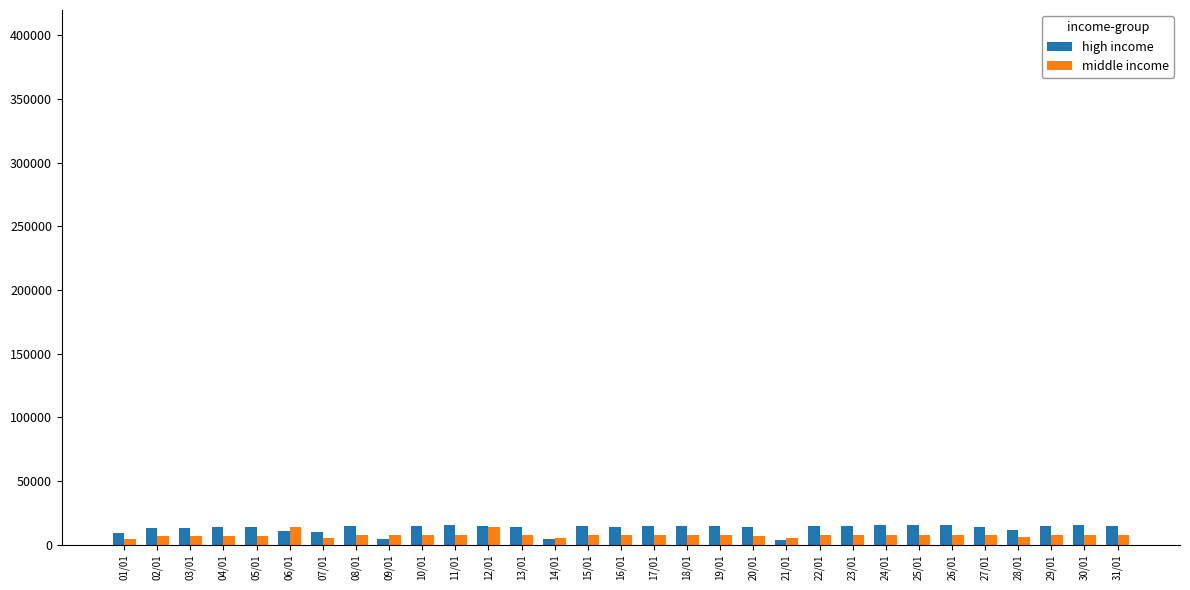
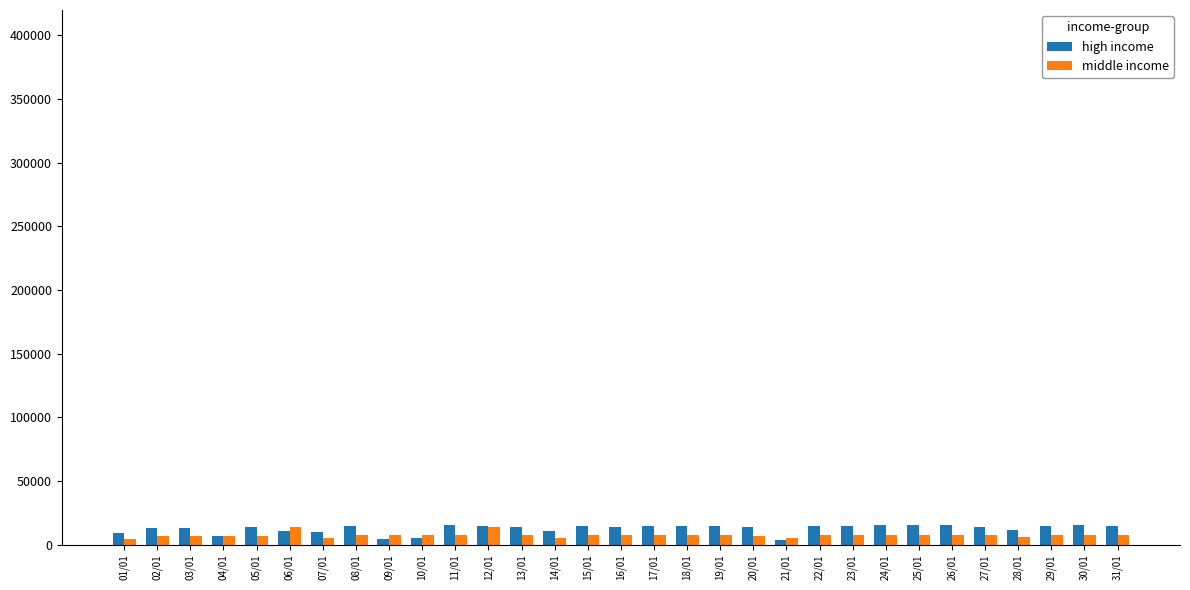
high income, 04/01: 13000 -> 6000
high income, 10/01: 14000 -> 5000
high income, 14/01: 4000 -> 11000
